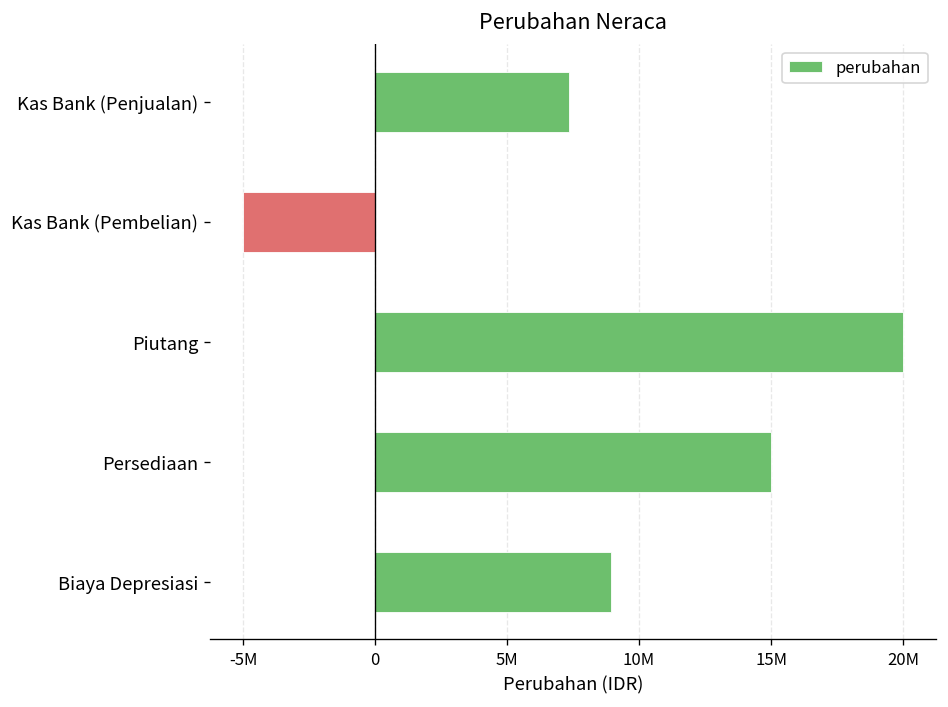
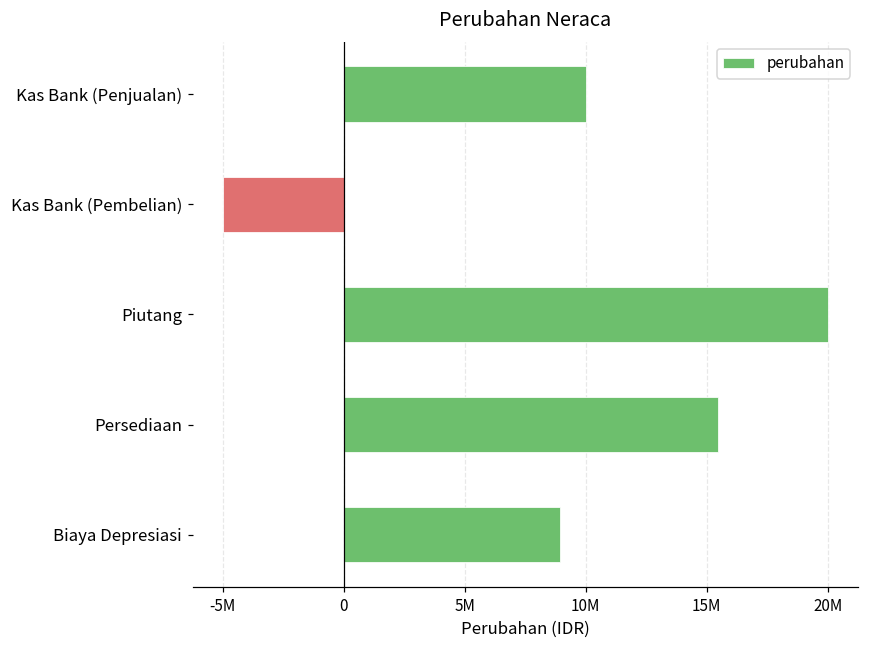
Kas Bank (Penjualan): 7400000 -> 10000000
Persediaan: 15000000 -> 15500000
